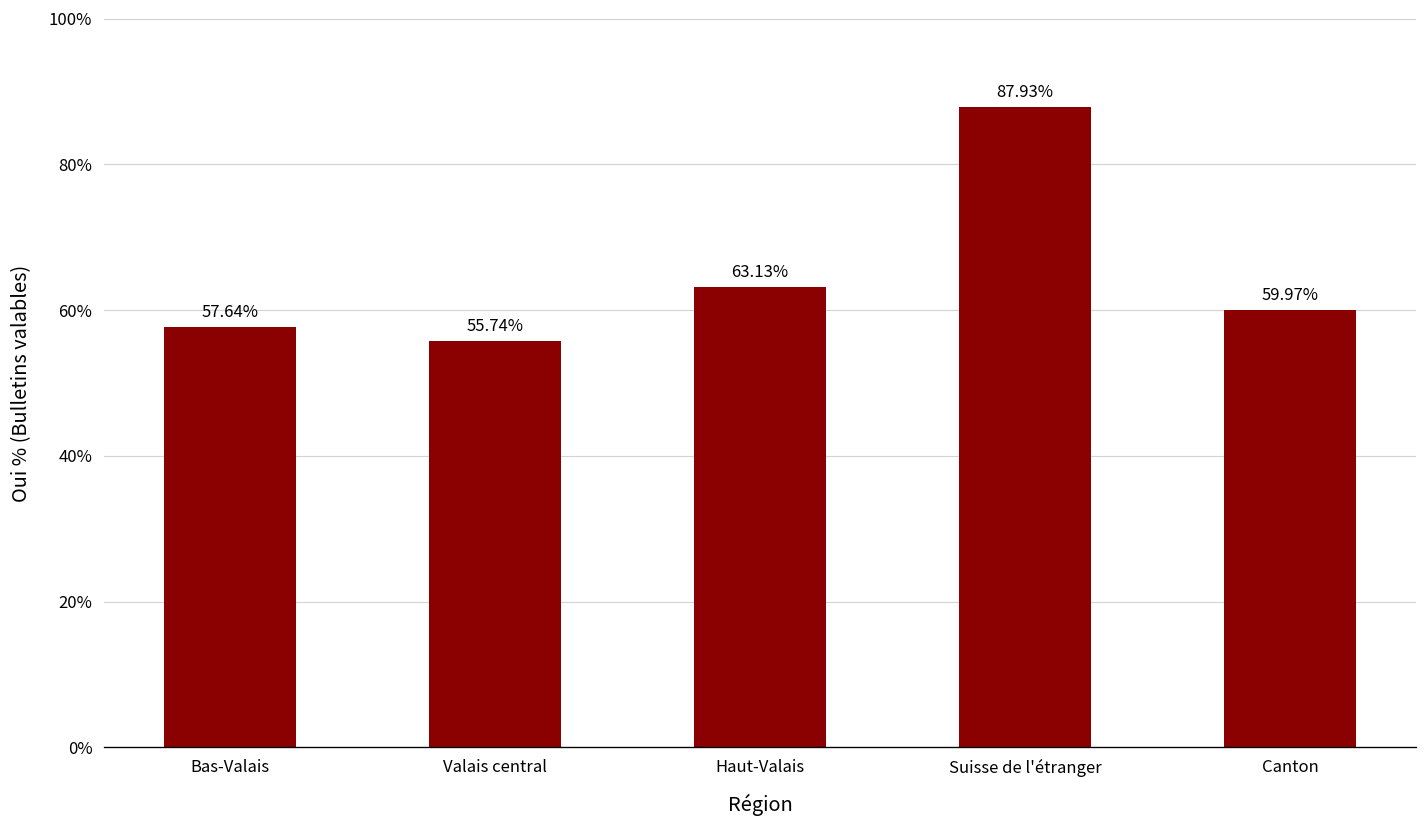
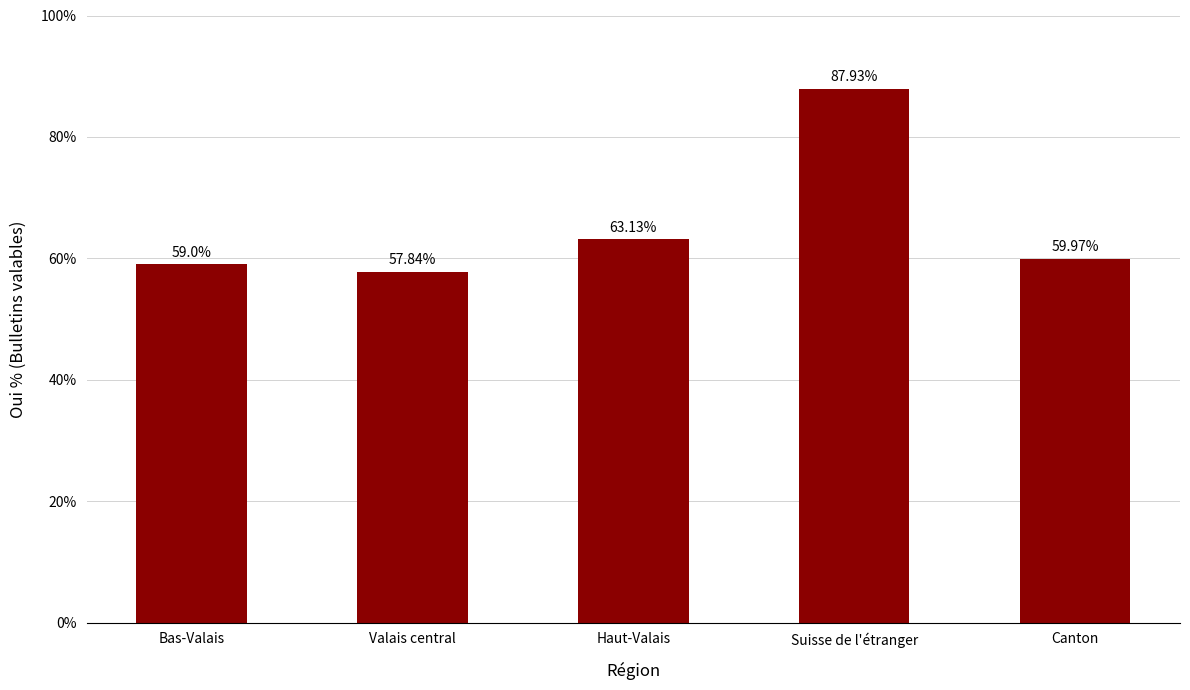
Bas-Valais: 57.64% -> 59.0%
Valais central: 55.74% -> 57.84%
